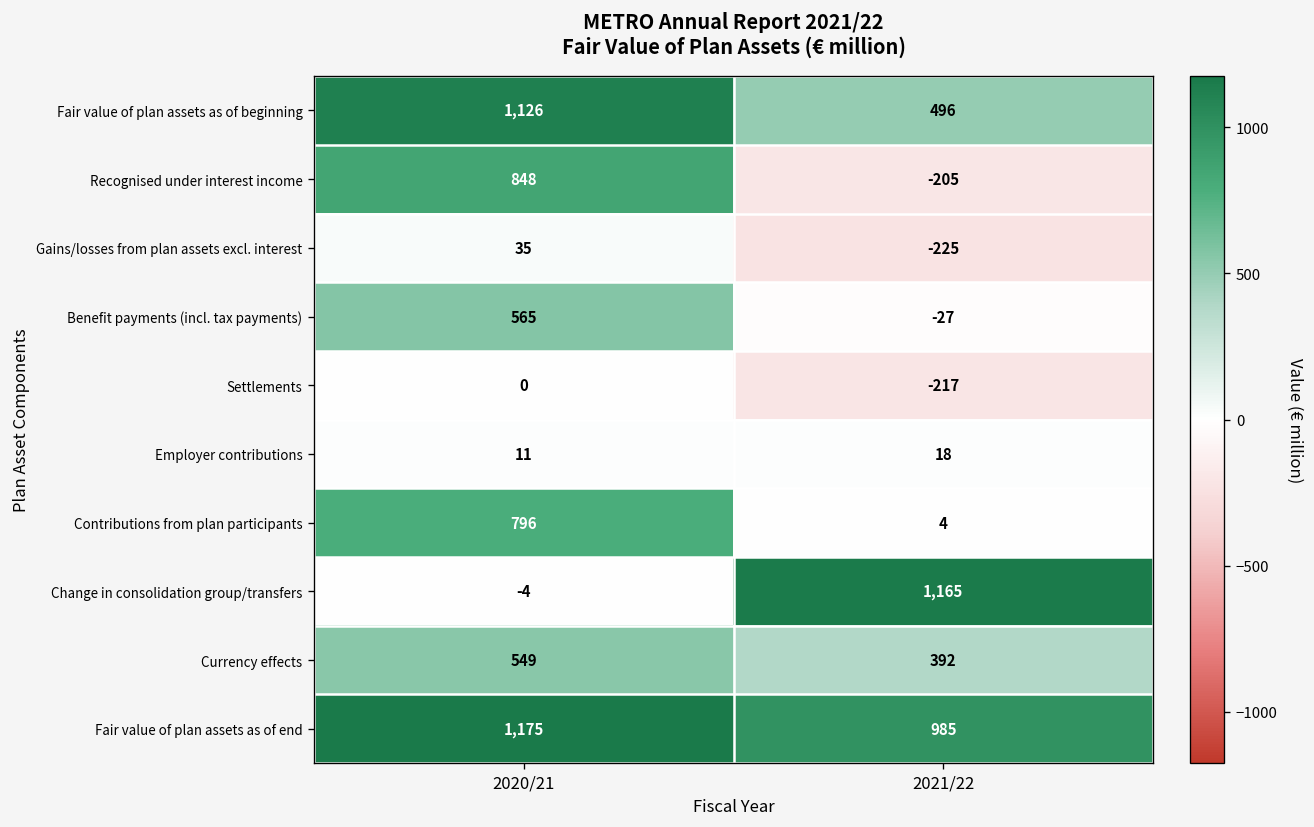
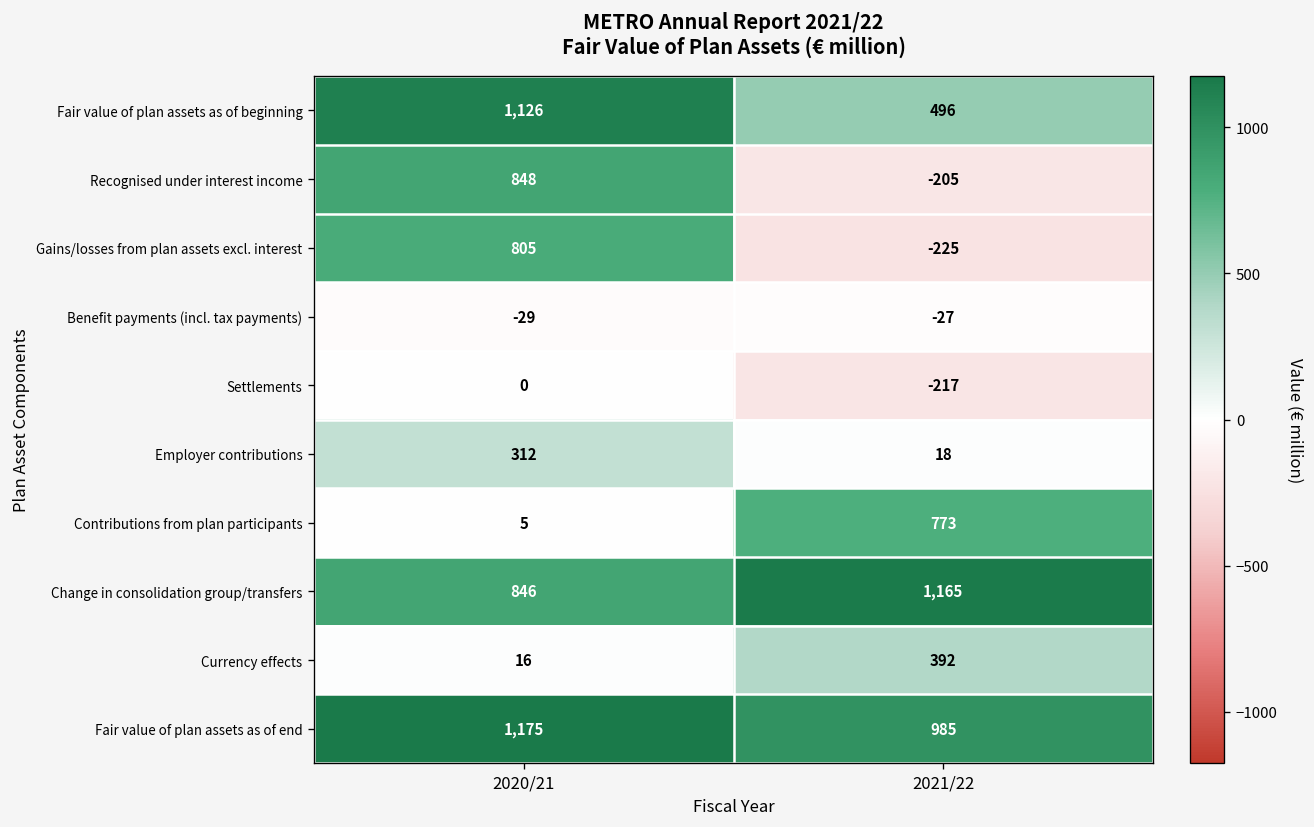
Gains/losses from plan assets excl. interest, 2020/21: 35 -> 805
Benefit payments (incl. tax payments), 2020/21: 565 -> -29
Employer contributions, 2020/21: 11 -> 312
Contributions from plan participants, 2020/21: 796 -> 5
Contributions from plan participants, 2021/22: 4 -> 773
Change in consolidation group/transfers, 2020/21: -4 -> 846
Currency effects, 2020/21: 549 -> 16
